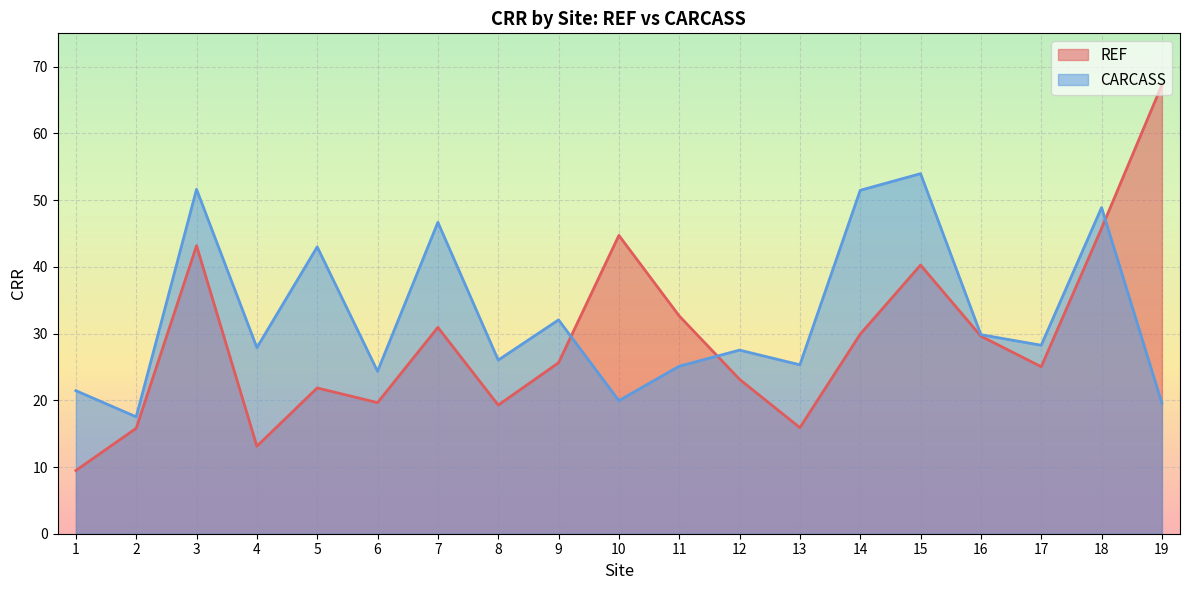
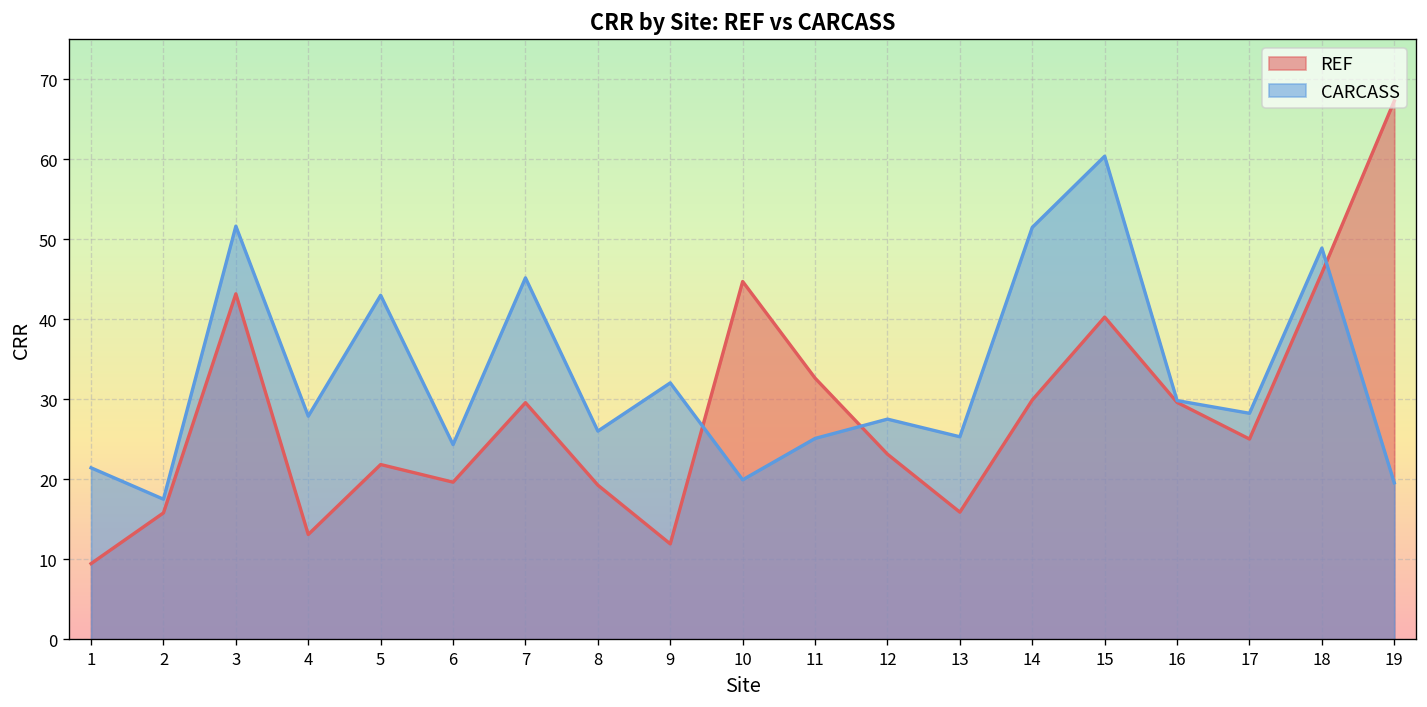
REF, 7: 31 -> 30
CARCASS, 7: 47 -> 45
REF, 9: 26 -> 12
CARCASS, 15: 54 -> 60
